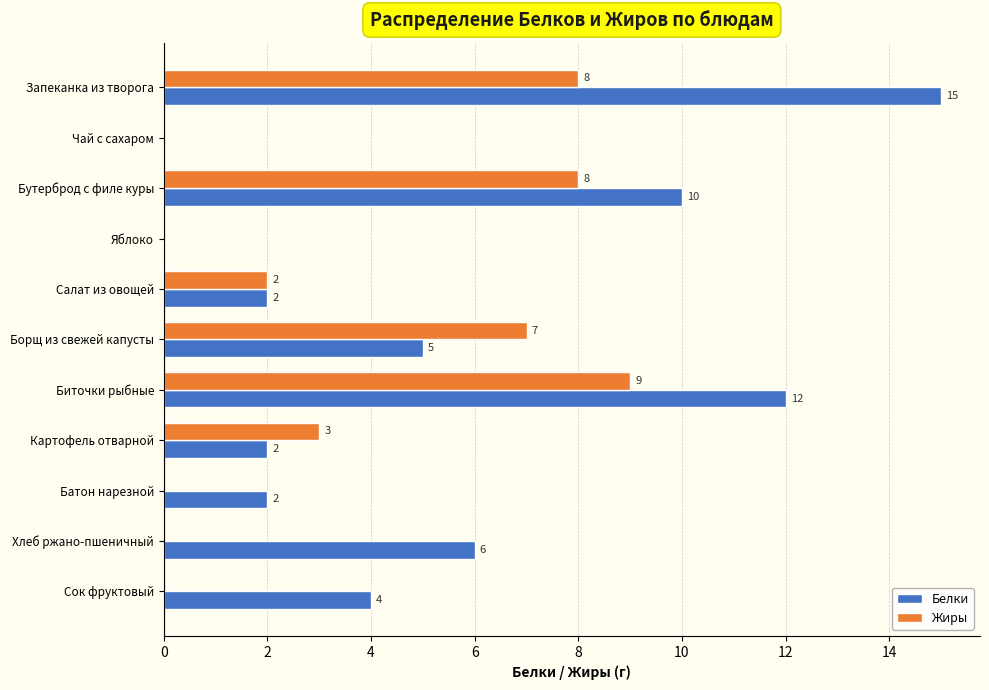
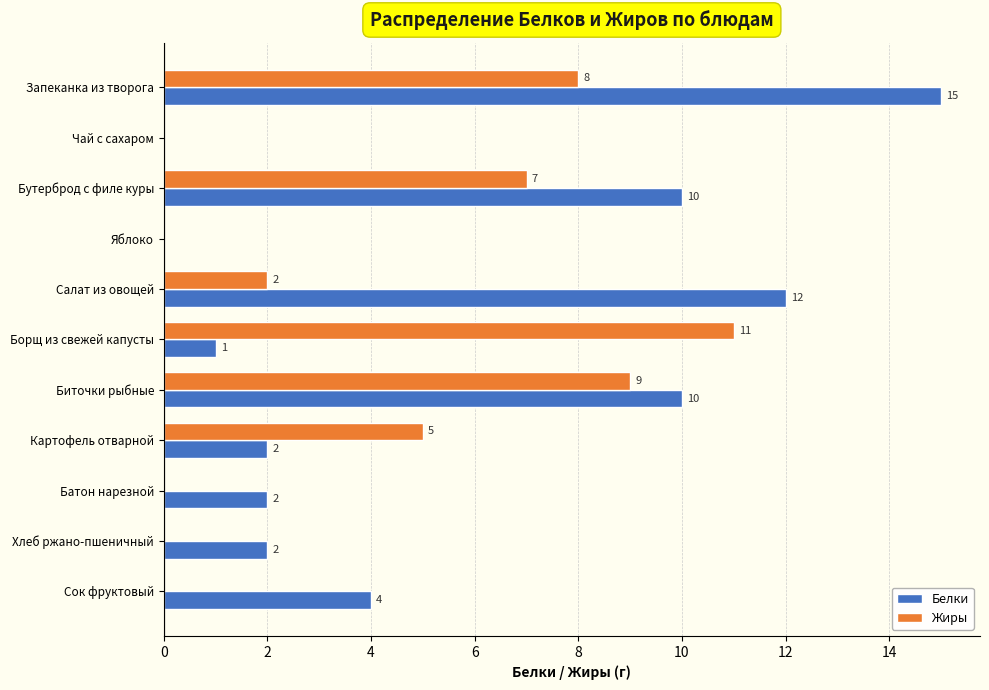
Жиры, Бутерброд с филе куры: 8 -> 7
Белки, Салат из овощей: 2 -> 12
Жиры, Борщ из свежей капусты: 7 -> 11
Белки, Борщ из свежей капусты: 5 -> 1
Белки, Биточки рыбные: 12 -> 10
Жиры, Картофель отварной: 3 -> 5
Белки, Хлеб ржано-пшеничный: 6 -> 2
